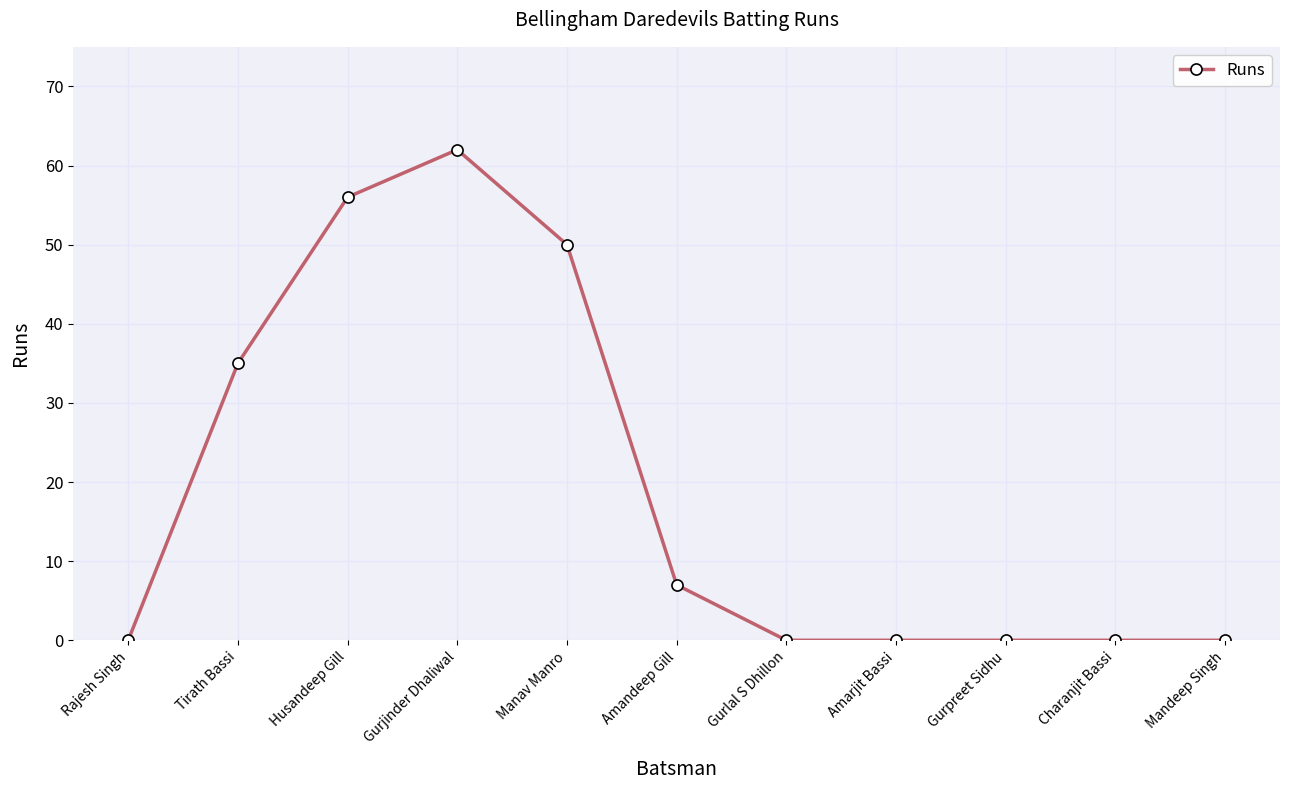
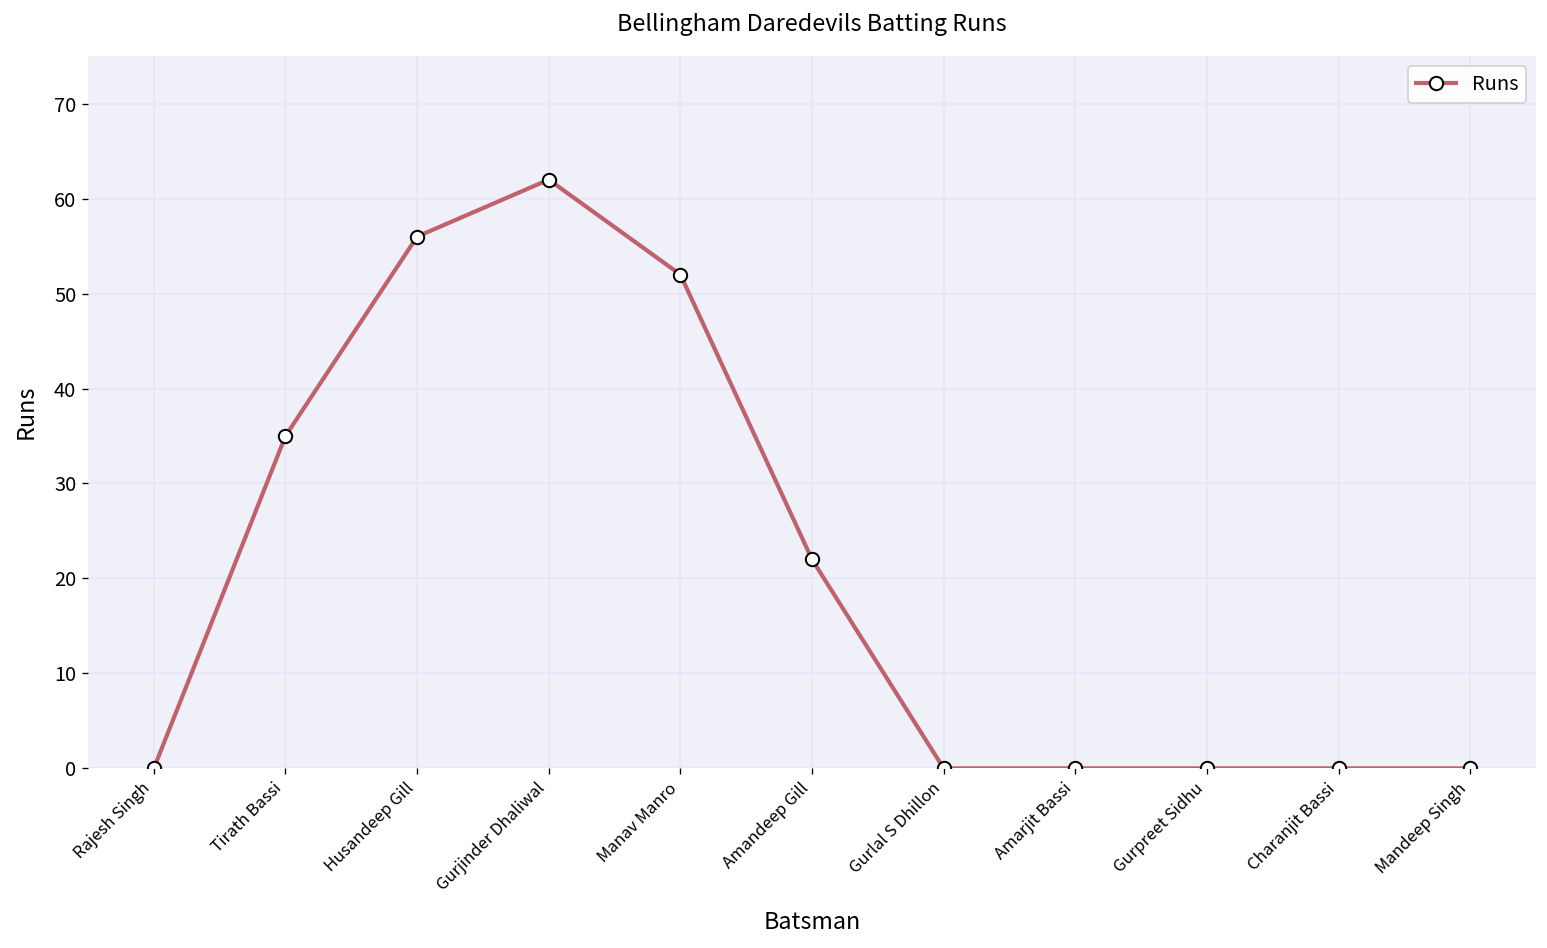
Manav Manro: 50 -> 52
Amandeep Gill: 7 -> 22
